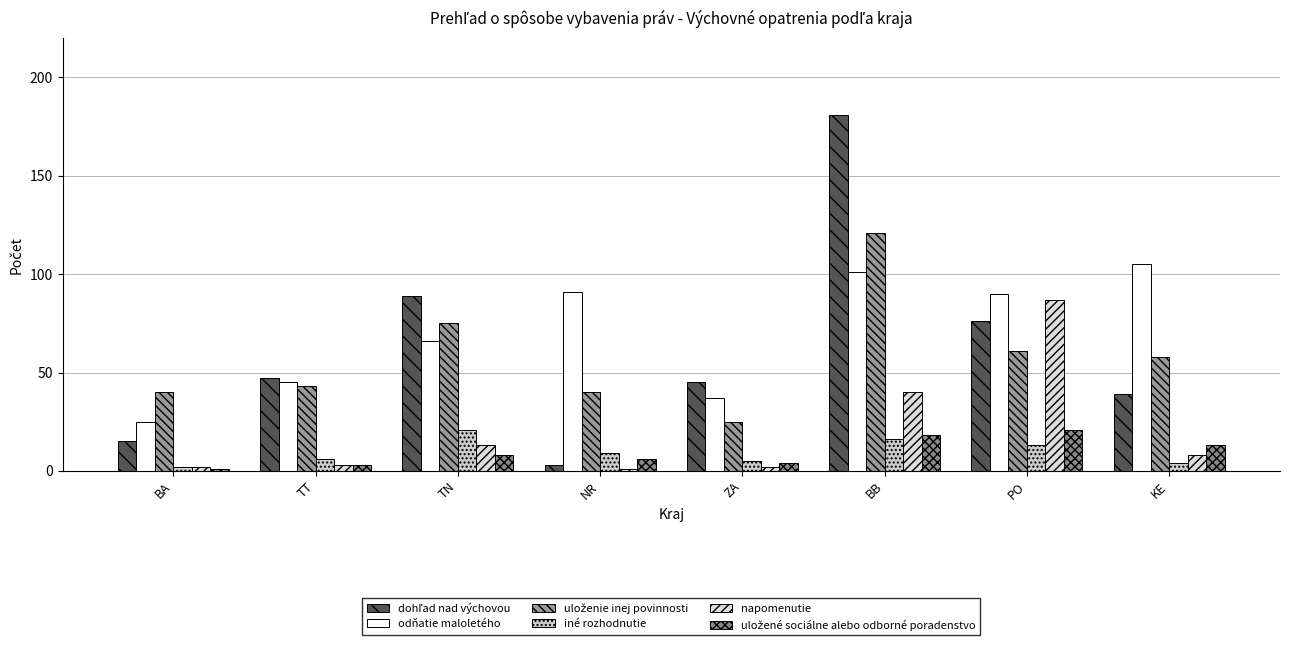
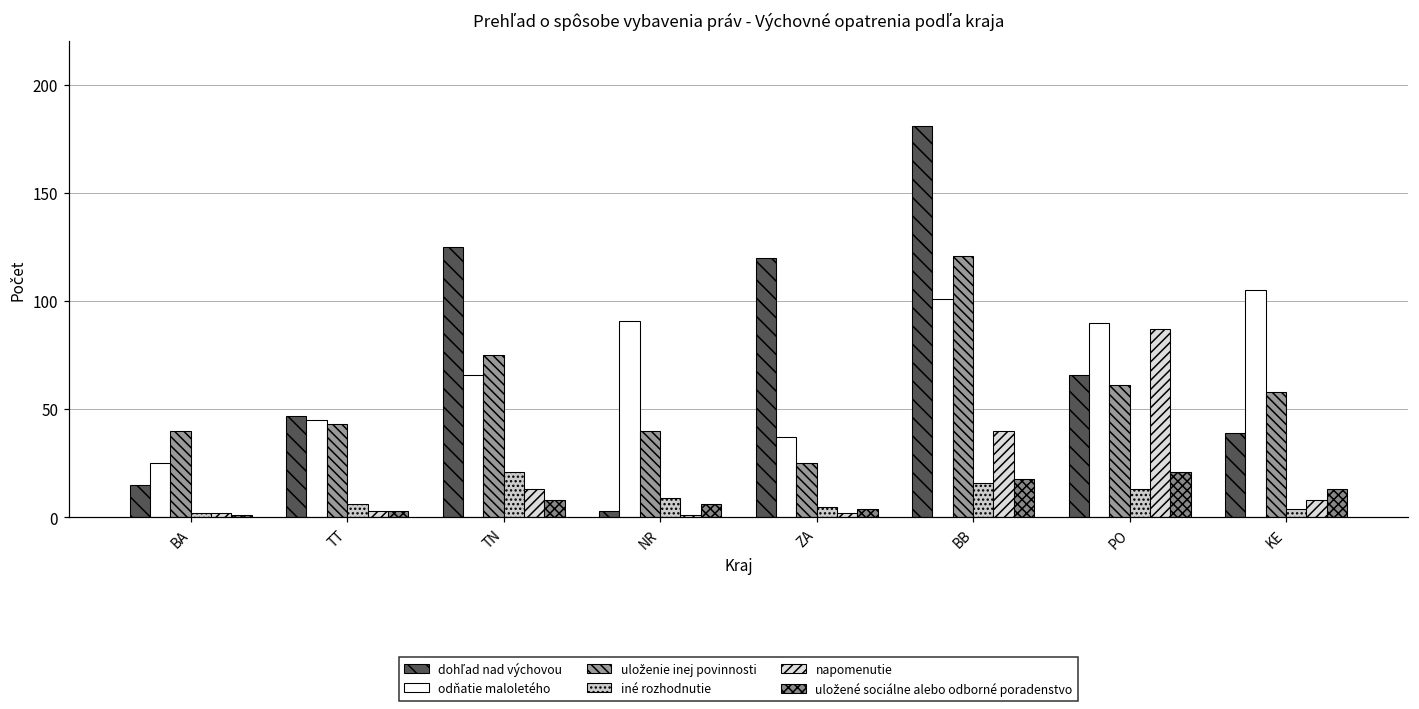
dohľad nad výchovou, TN: 89 -> 125
dohľad nad výchovou, ZA: 45 -> 120
dohľad nad výchovou, PO: 76 -> 66
